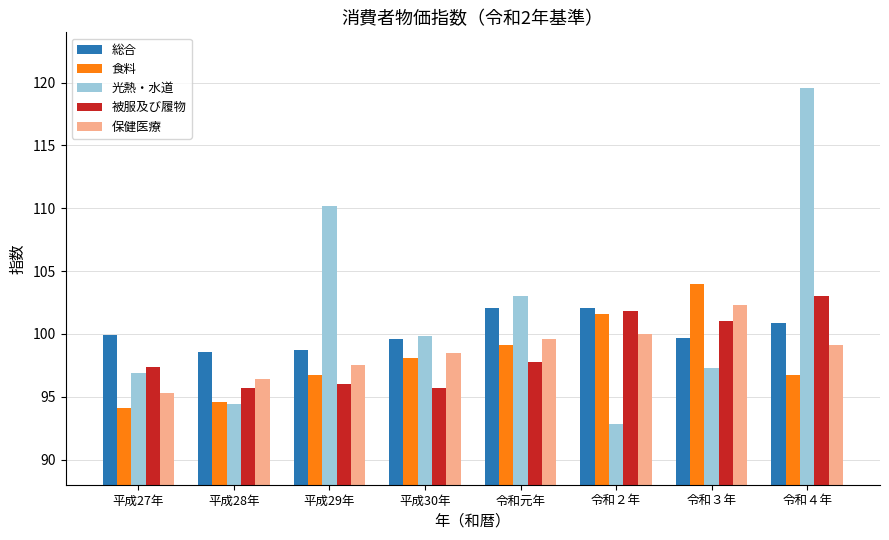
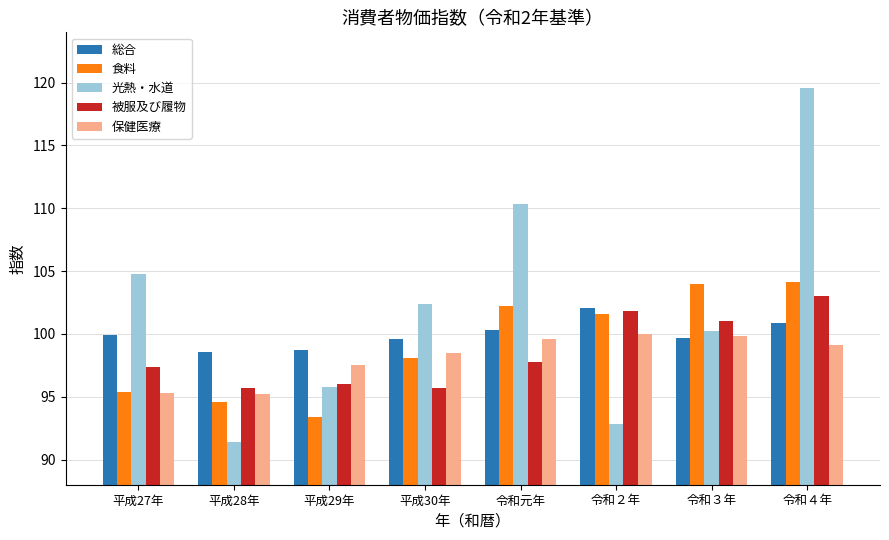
食料, 平成27年: 94.1 -> 95.4
光熱・水道, 平成27年: 96.9 -> 104.8
光熱・水道, 平成28年: 94.4 -> 91.4
保健医療, 平成28年: 96.4 -> 95.2
食料, 平成29年: 96.7 -> 93.4
光熱・水道, 平成29年: 110.2 -> 95.8
光熱・水道, 平成30年: 99.8 -> 102.4
総合, 令和元年: 102.1 -> 100.3
食料, 令和元年: 99.1 -> 102.2
光熱・水道, 令和元年: 103.0 -> 110.3
光熱・水道, 令和３年: 97.3 -> 100.2
保健医療, 令和３年: 102.3 -> 99.8
食料, 令和４年: 96.7 -> 104.1
